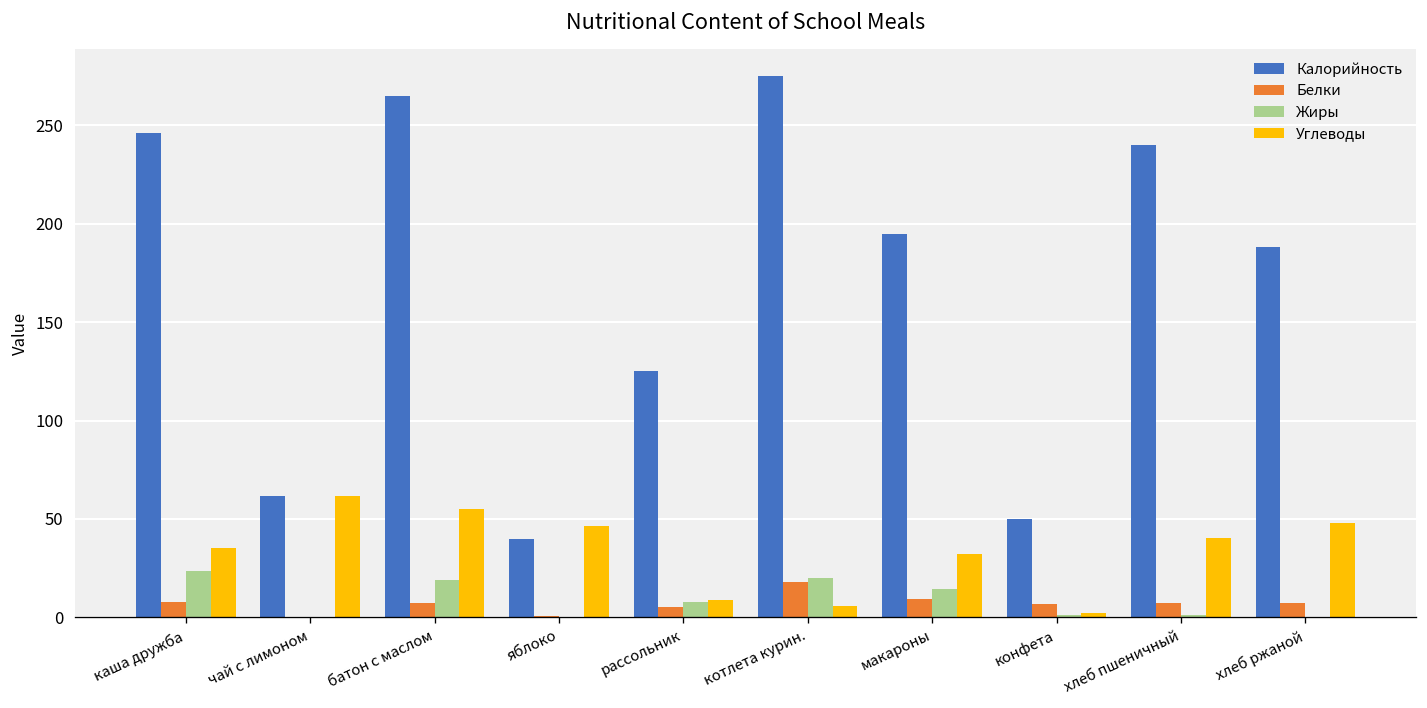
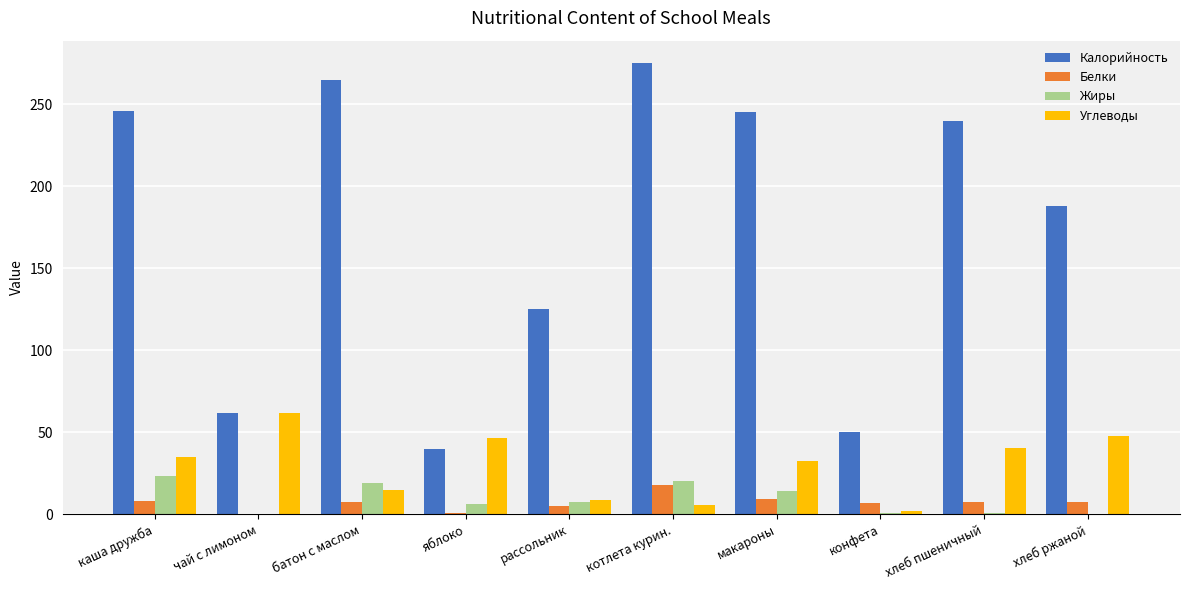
Углеводы, батон с маслом: 55 -> 15
Жиры, яблоко: 0 -> 7
Калорийность, макароны: 195 -> 245
